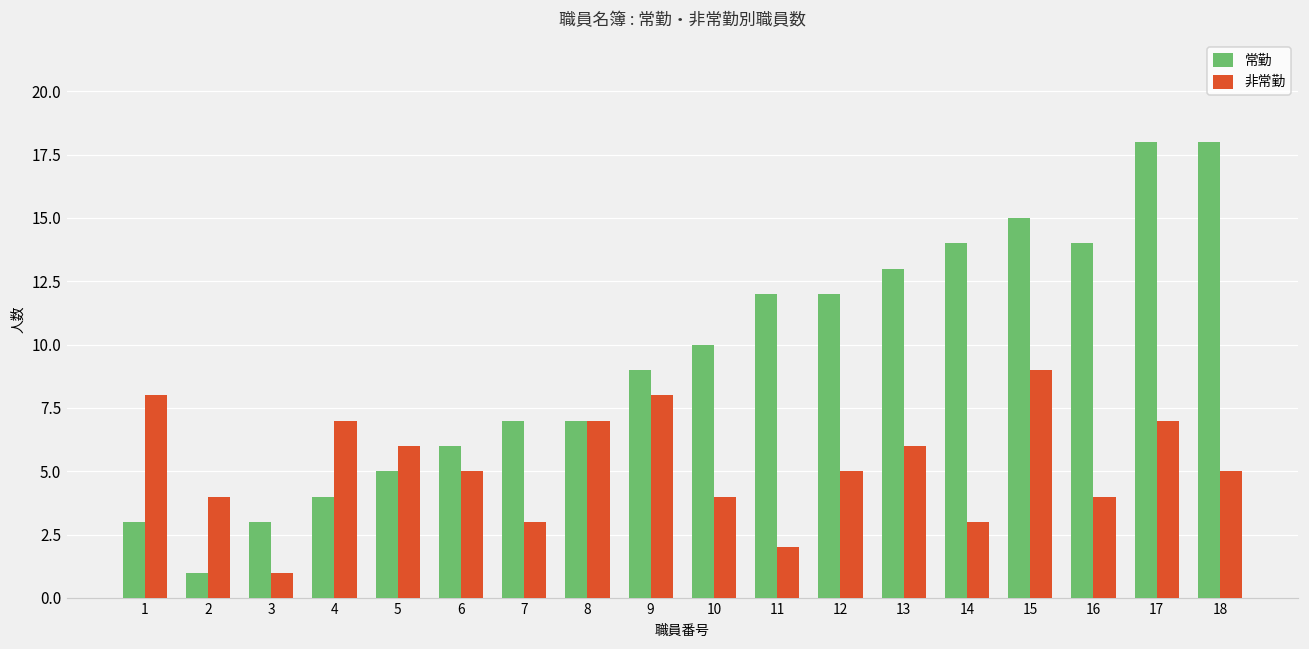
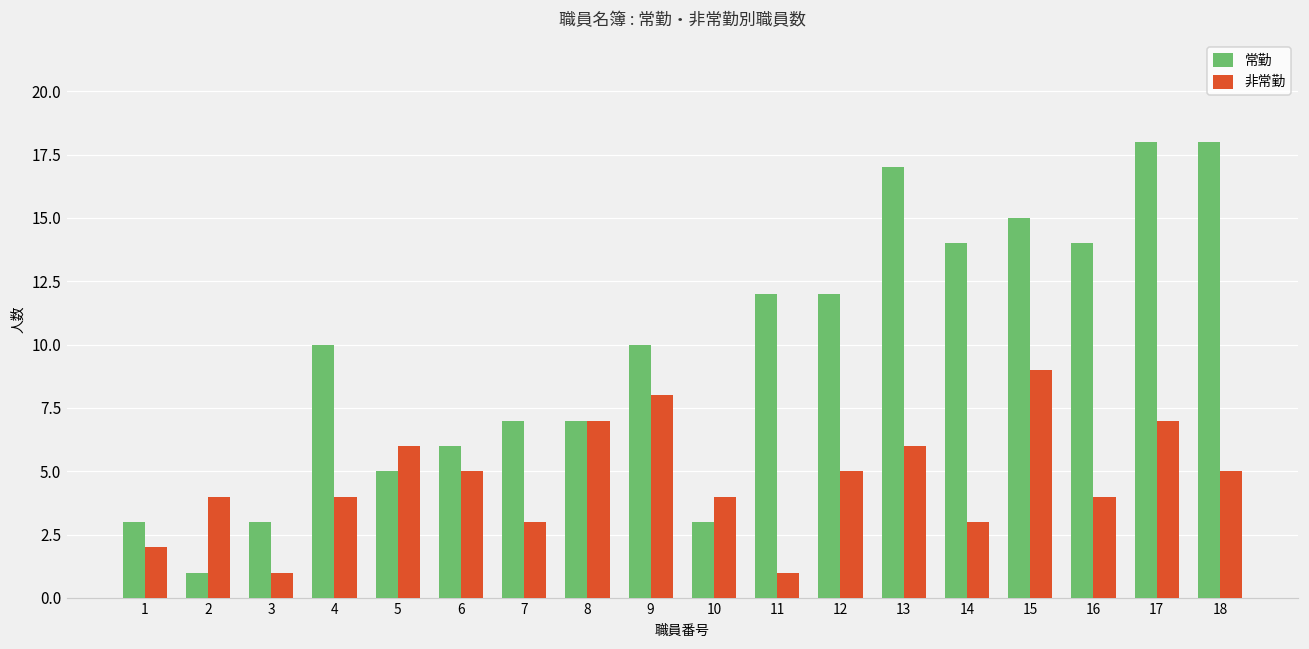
非常勤, 1: 8 -> 2
常勤, 4: 4 -> 10
非常勤, 4: 7 -> 4
常勤, 9: 9 -> 10
常勤, 10: 10 -> 3
非常勤, 11: 2 -> 1
常勤, 13: 13 -> 17
